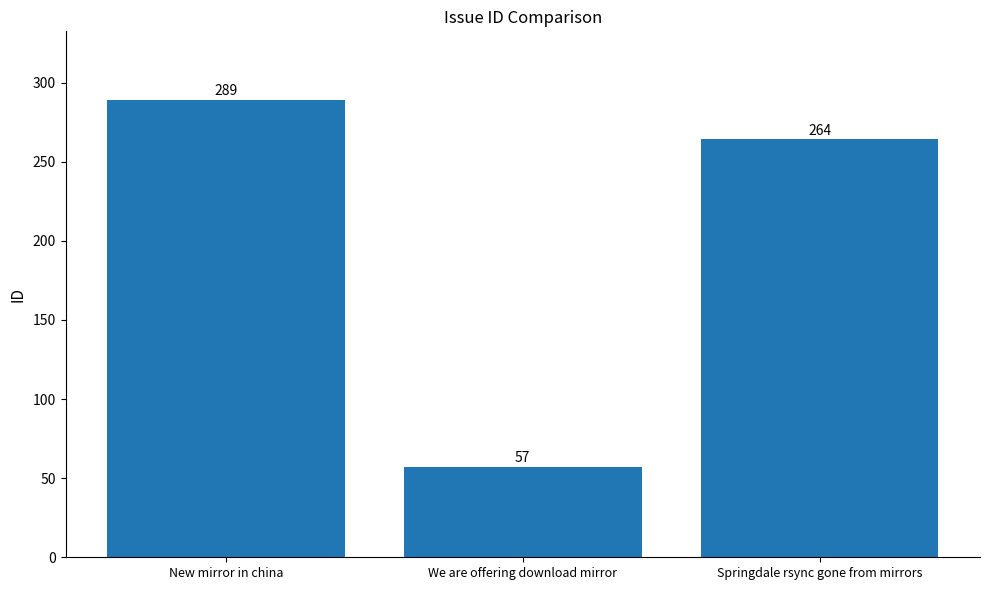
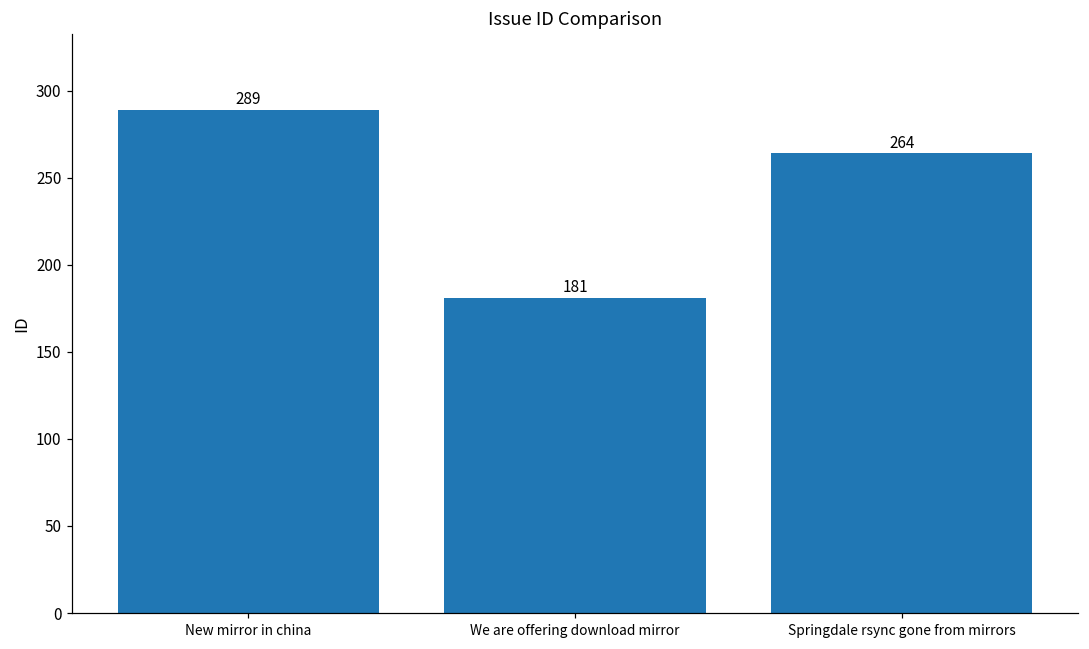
We are offering download mirror: 57 -> 181
